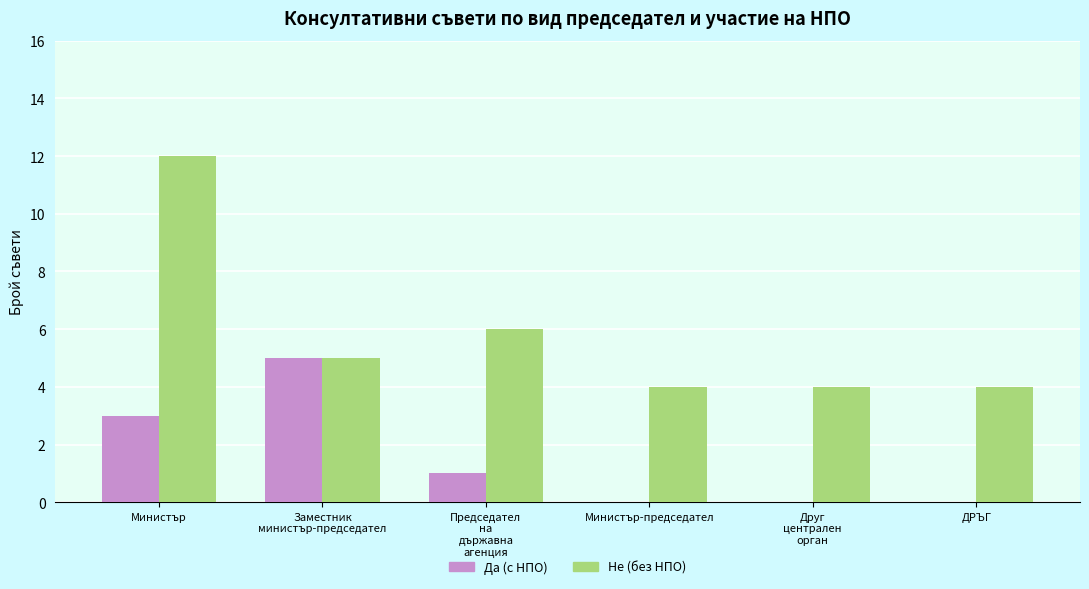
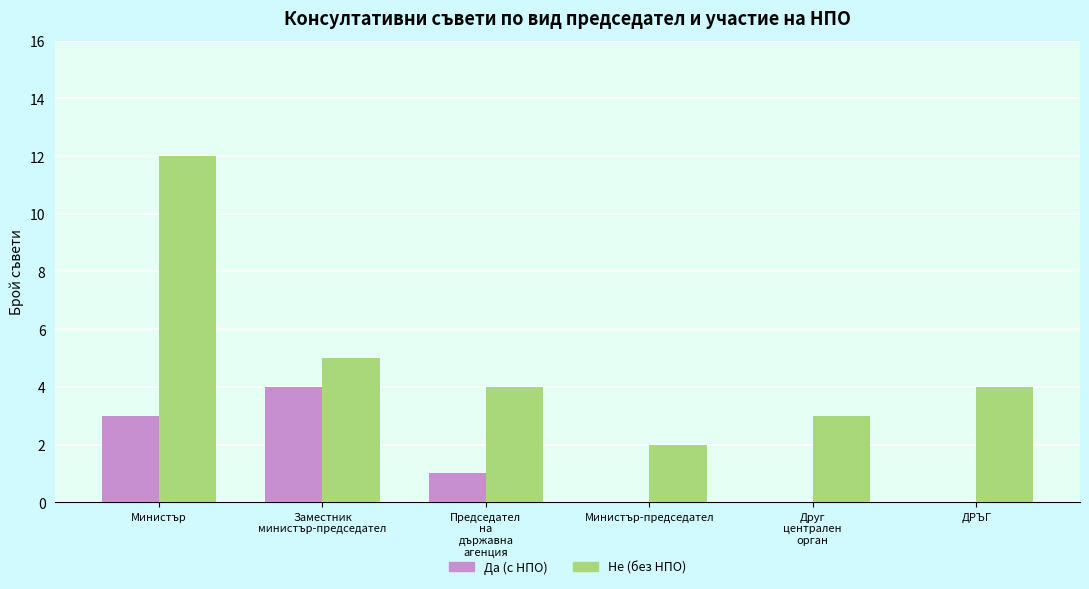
Да (с НПО), Заместник министър-председател: 5 -> 4
Не (без НПО), Председател на държавна агенция: 6 -> 4
Не (без НПО), Министър-председател: 4 -> 2
Не (без НПО), Друг централен орган: 4 -> 3
